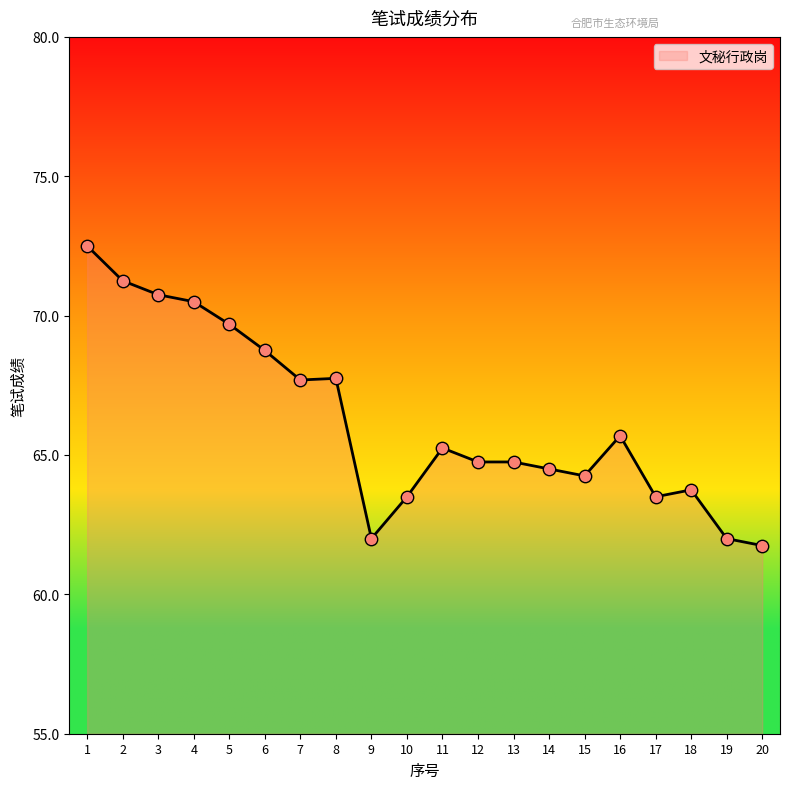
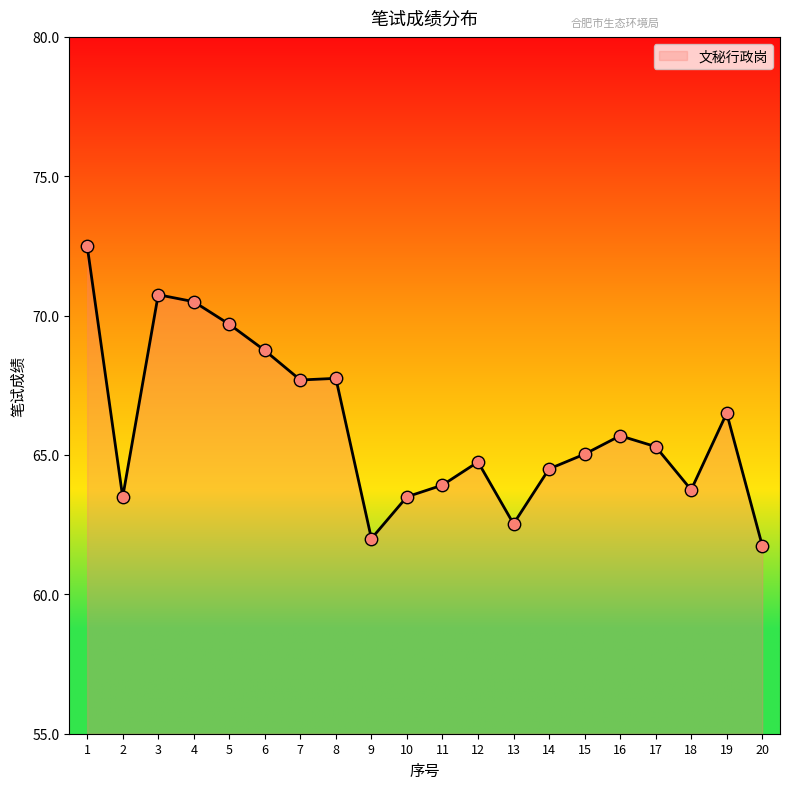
2: 71.3 -> 63.5
11: 65.3 -> 63.9
13: 64.8 -> 62.5
15: 64.3 -> 65.0
17: 63.5 -> 65.3
19: 62.0 -> 66.5
